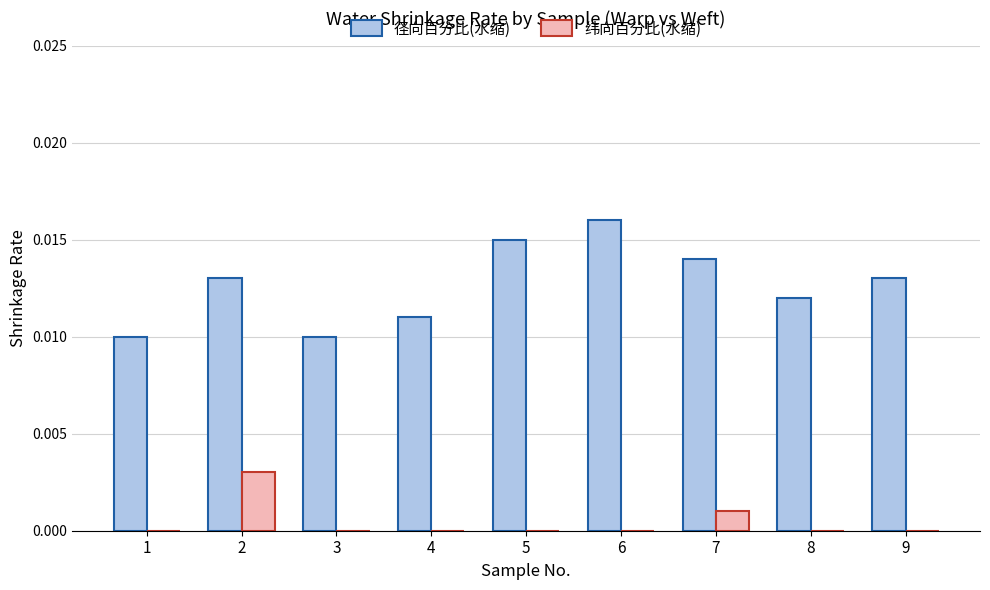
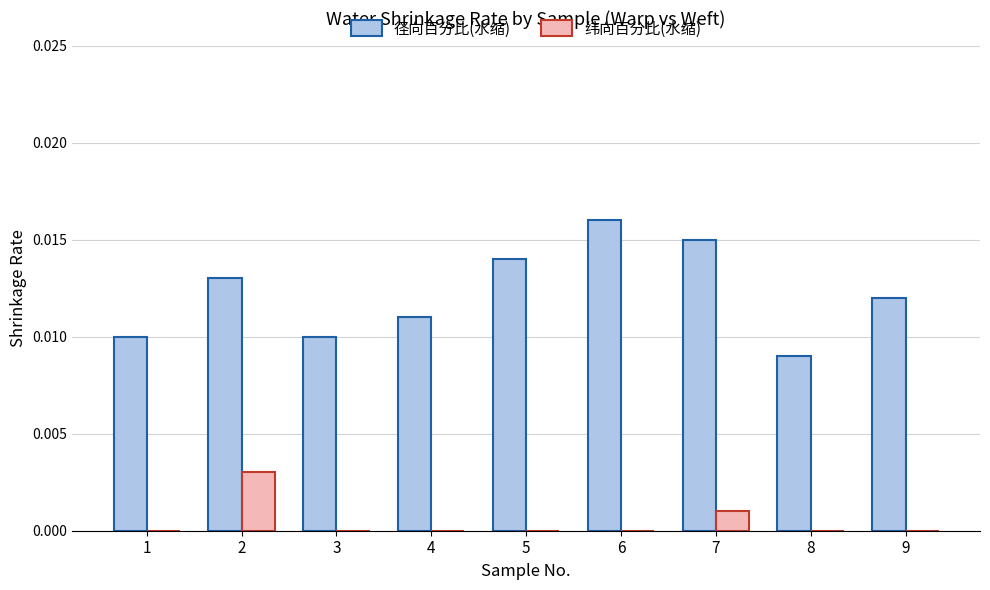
径向百分比(水缩), 5: 0.015 -> 0.014
径向百分比(水缩), 7: 0.014 -> 0.015
径向百分比(水缩), 8: 0.012 -> 0.009
径向百分比(水缩), 9: 0.013 -> 0.012
